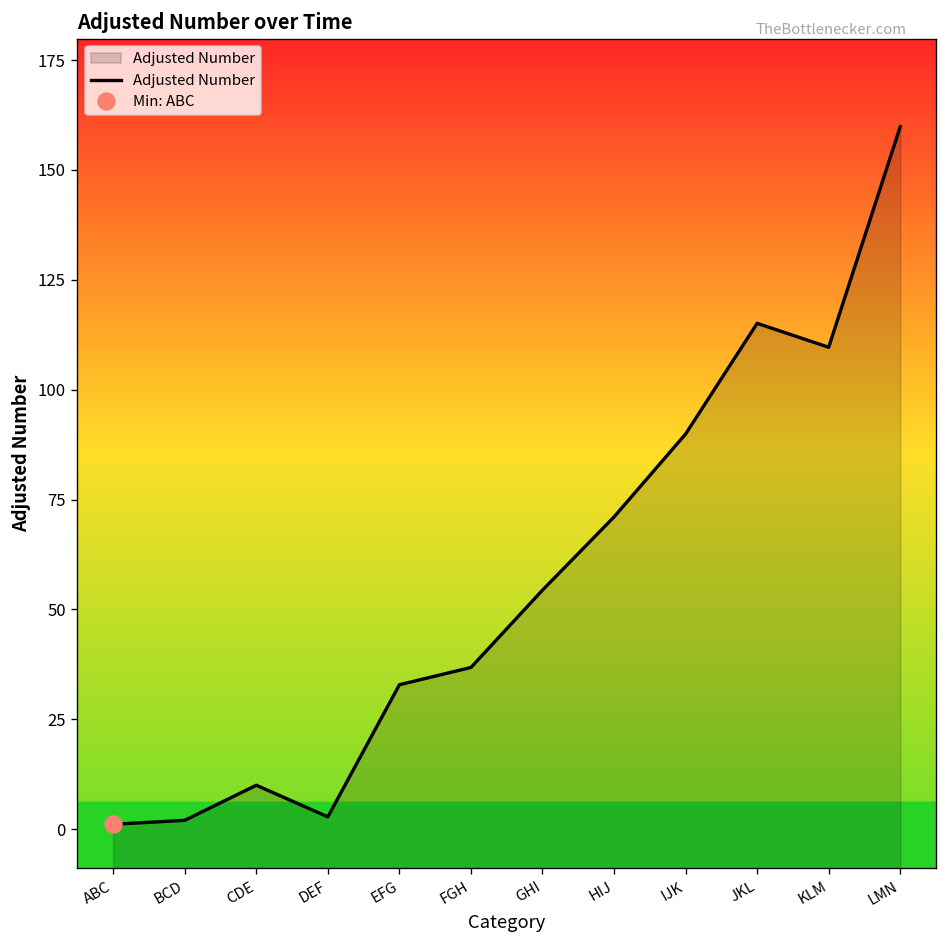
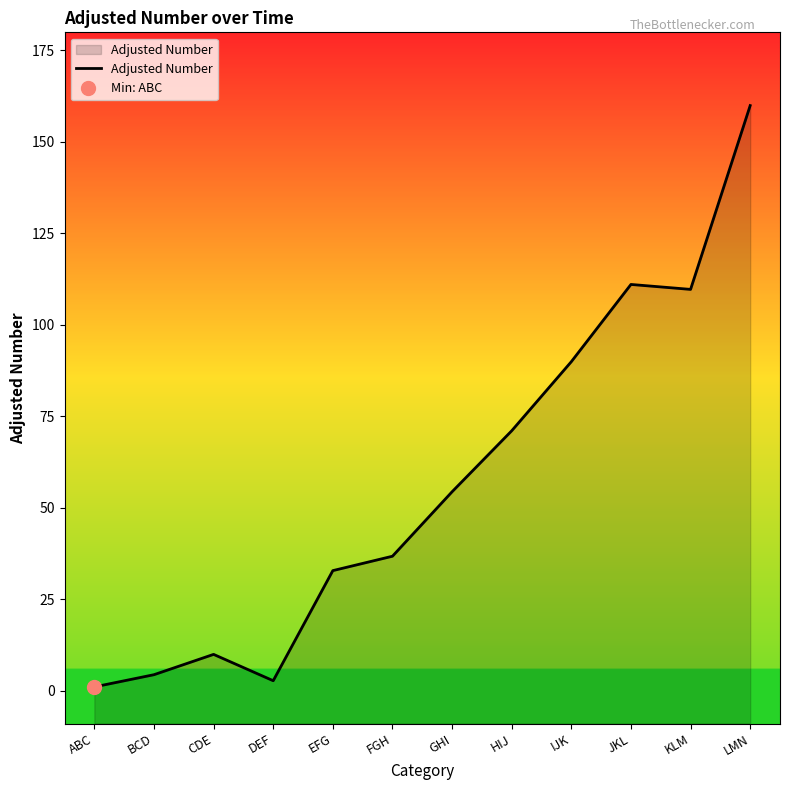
Adjusted Number, BCD: 2 -> 4
Adjusted Number, JKL: 115 -> 111
